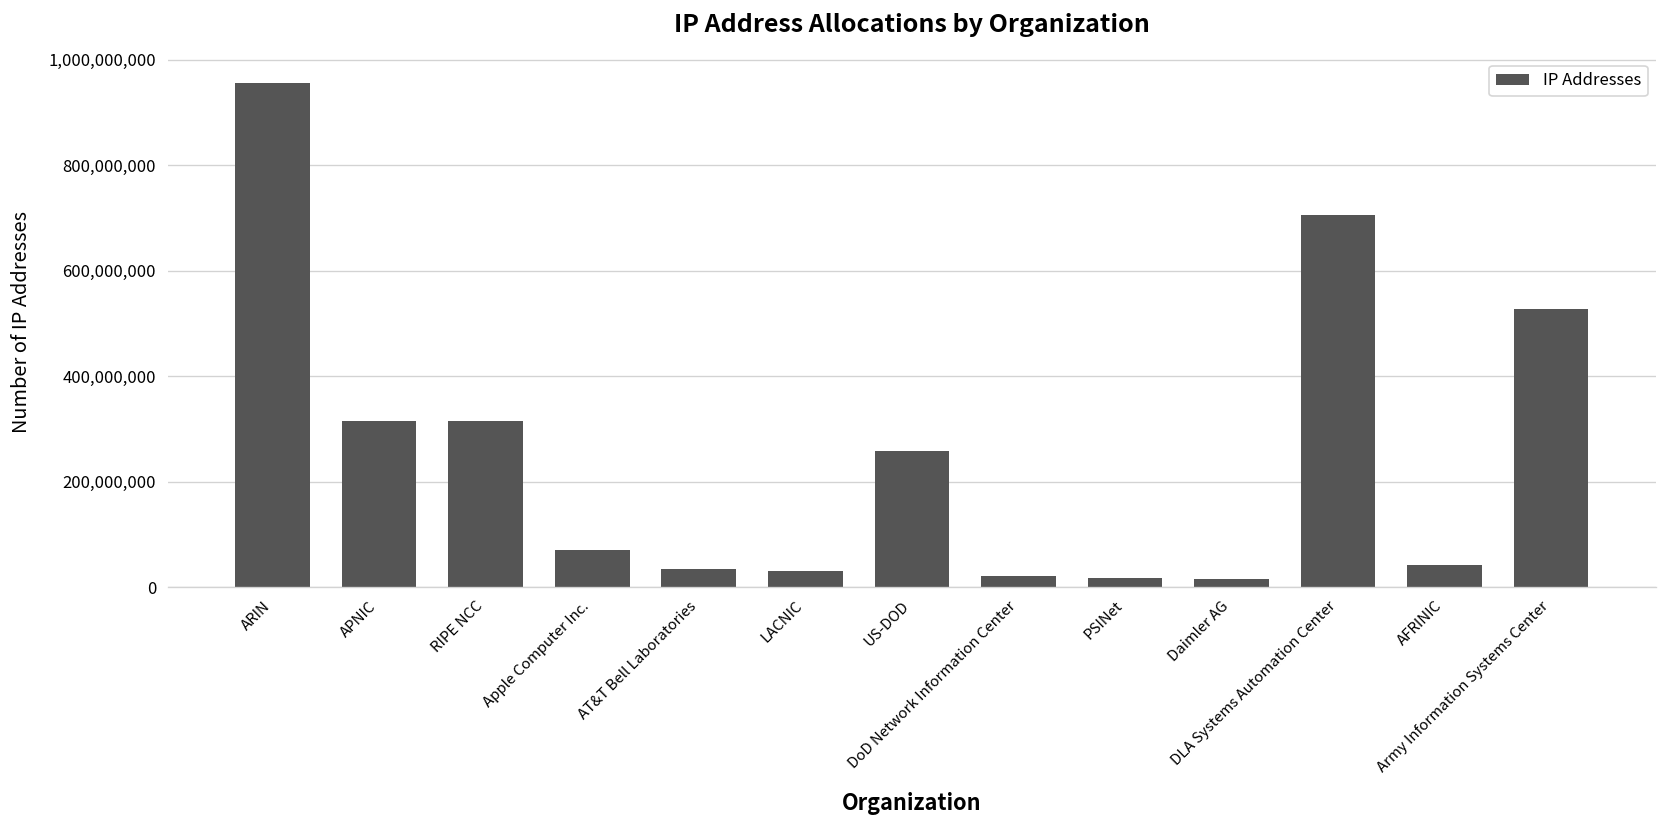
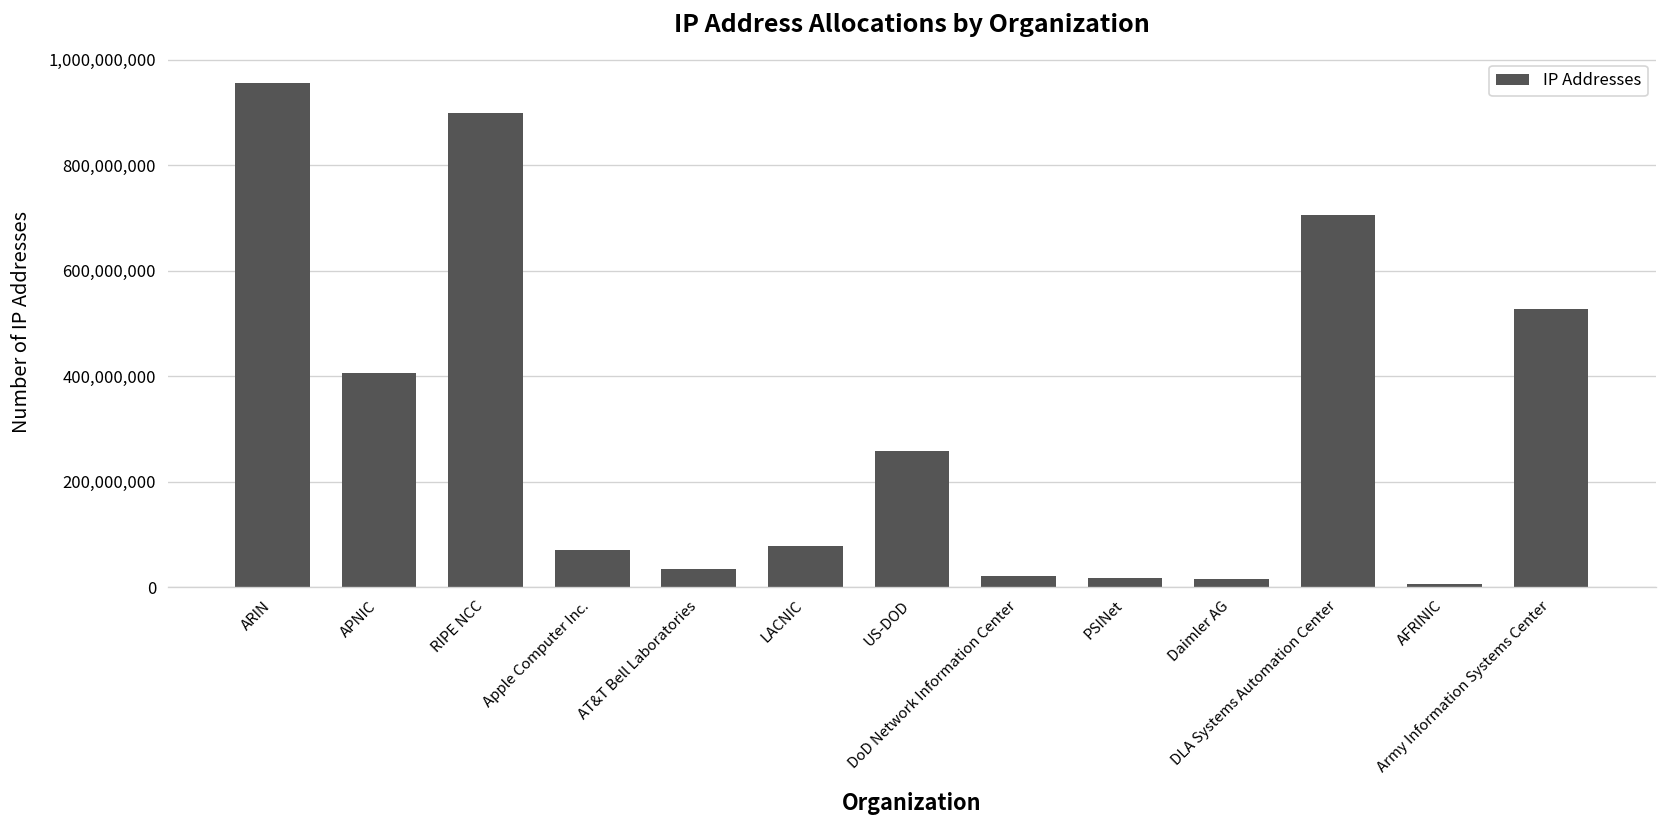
APNIC: 320,000,000 -> 410,000,000
RIPE NCC: 320,000,000 -> 900,000,000
LACNIC: 30,000,000 -> 80,000,000
AFRINIC: 40,000,000 -> 10,000,000
